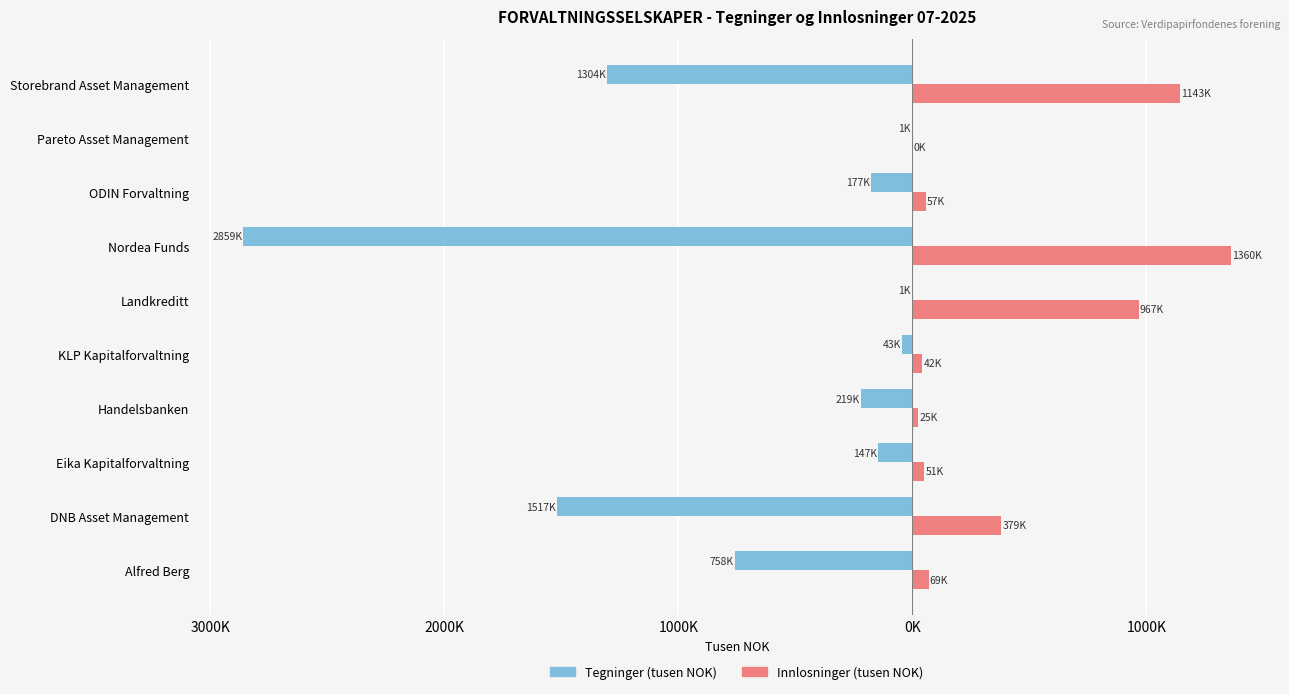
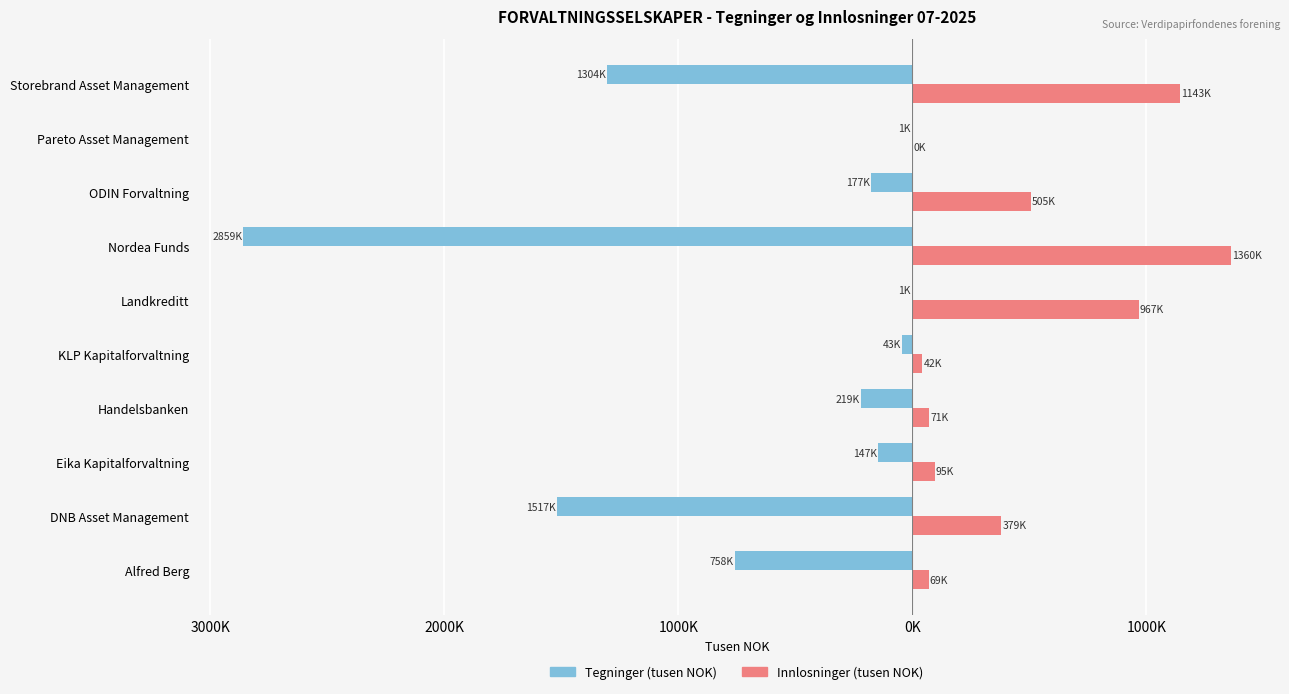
Innlosninger (tusen NOK), ODIN Forvaltning: 57K -> 505K
Innlosninger (tusen NOK), Handelsbanken: 25K -> 71K
Innlosninger (tusen NOK), Eika Kapitalforvaltning: 51K -> 95K
